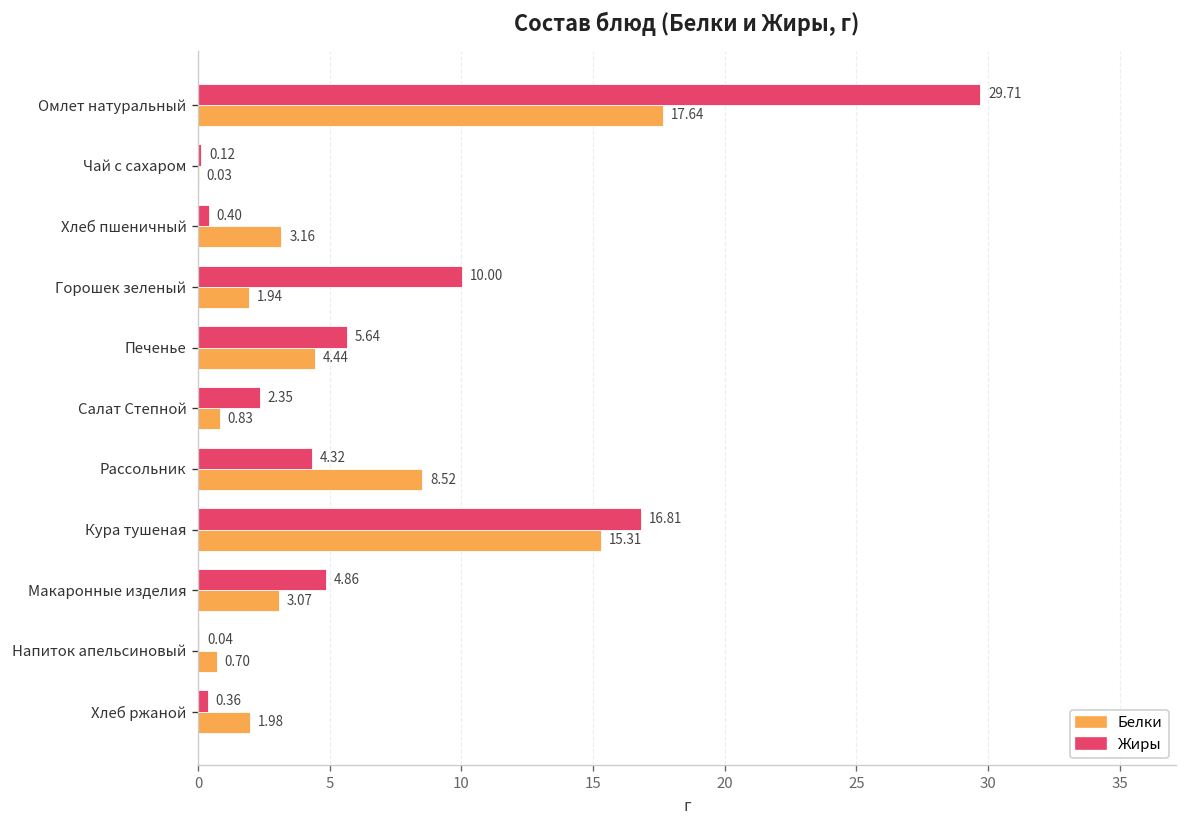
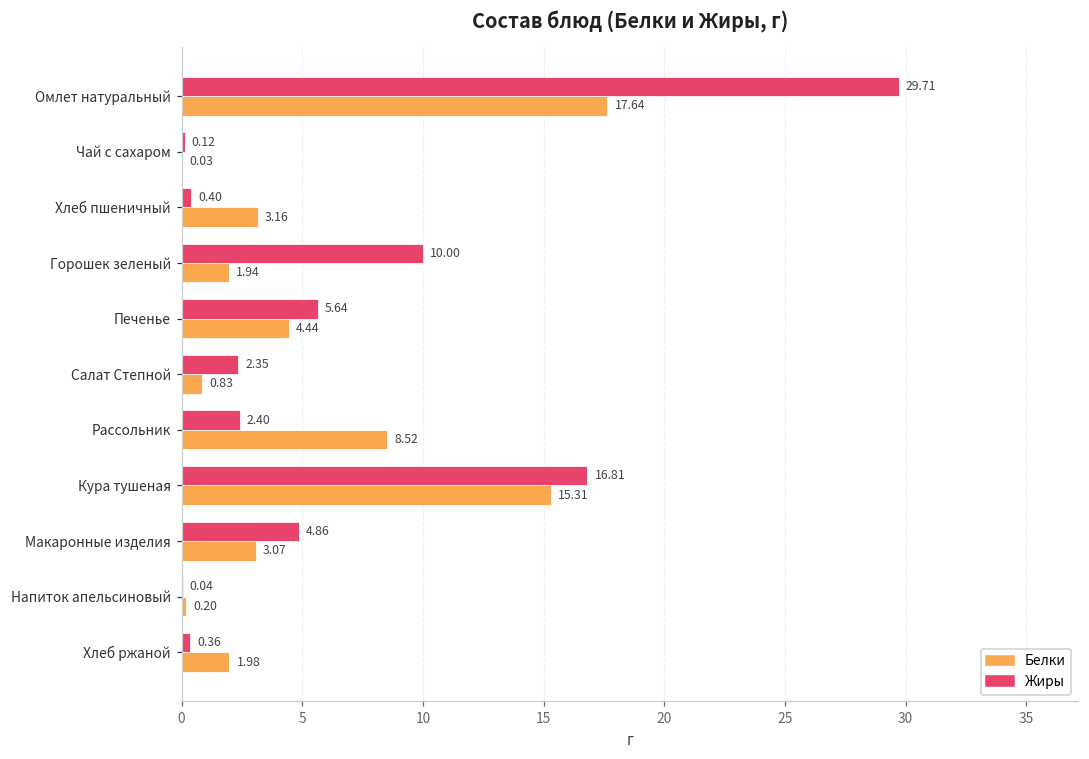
Жиры, Рассольник: 4.32 -> 2.40
Белки, Напиток апельсиновый: 0.70 -> 0.20
